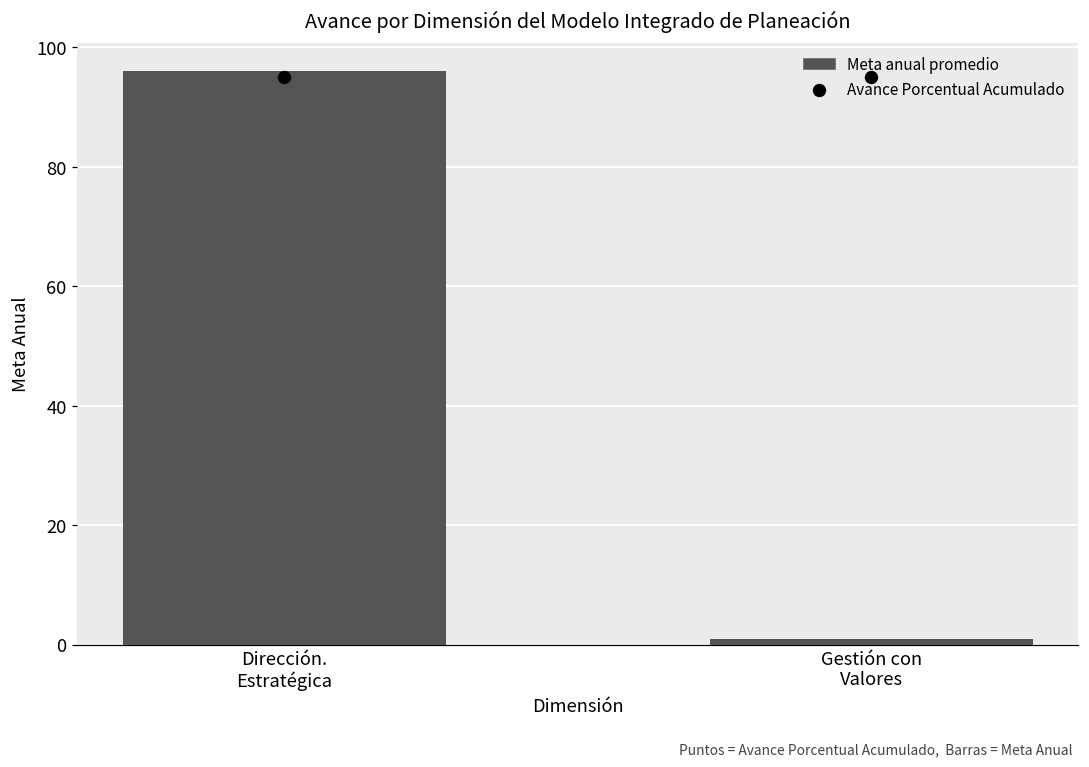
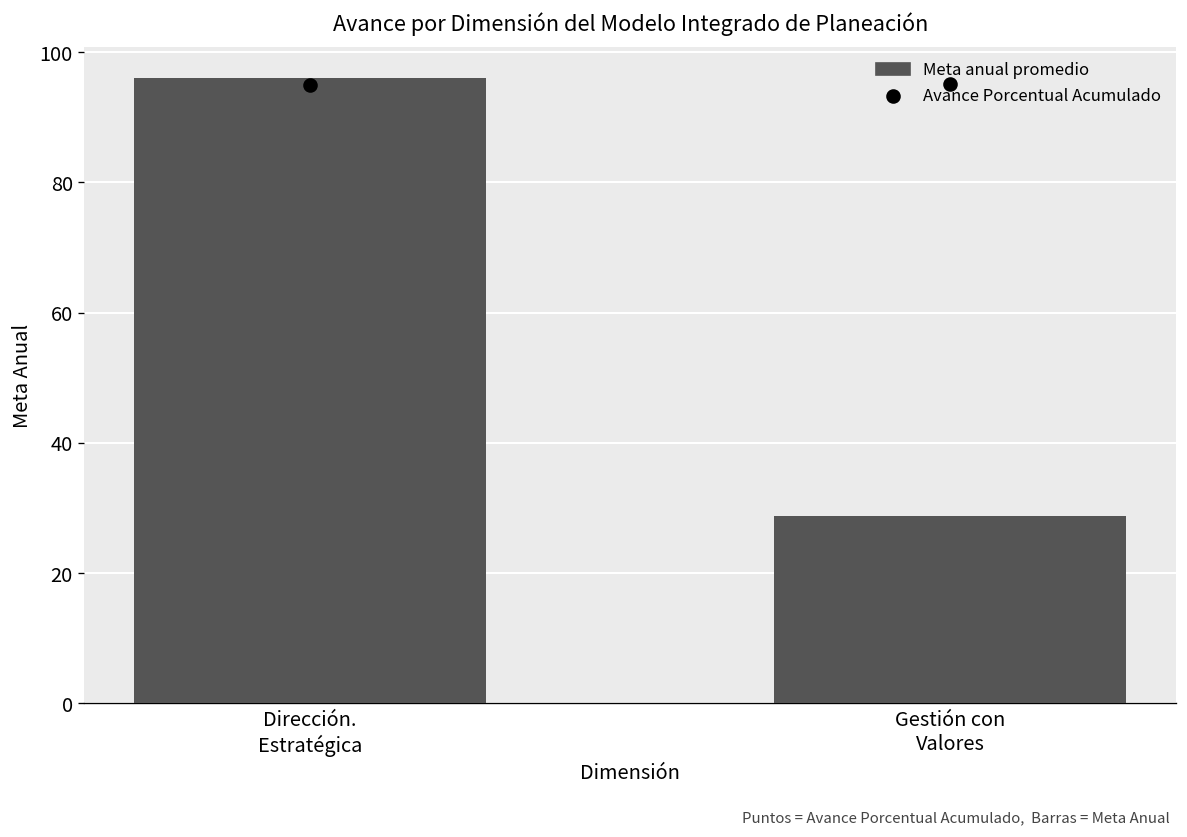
Meta anual promedio, Gestión con Valores: 1 -> 29
